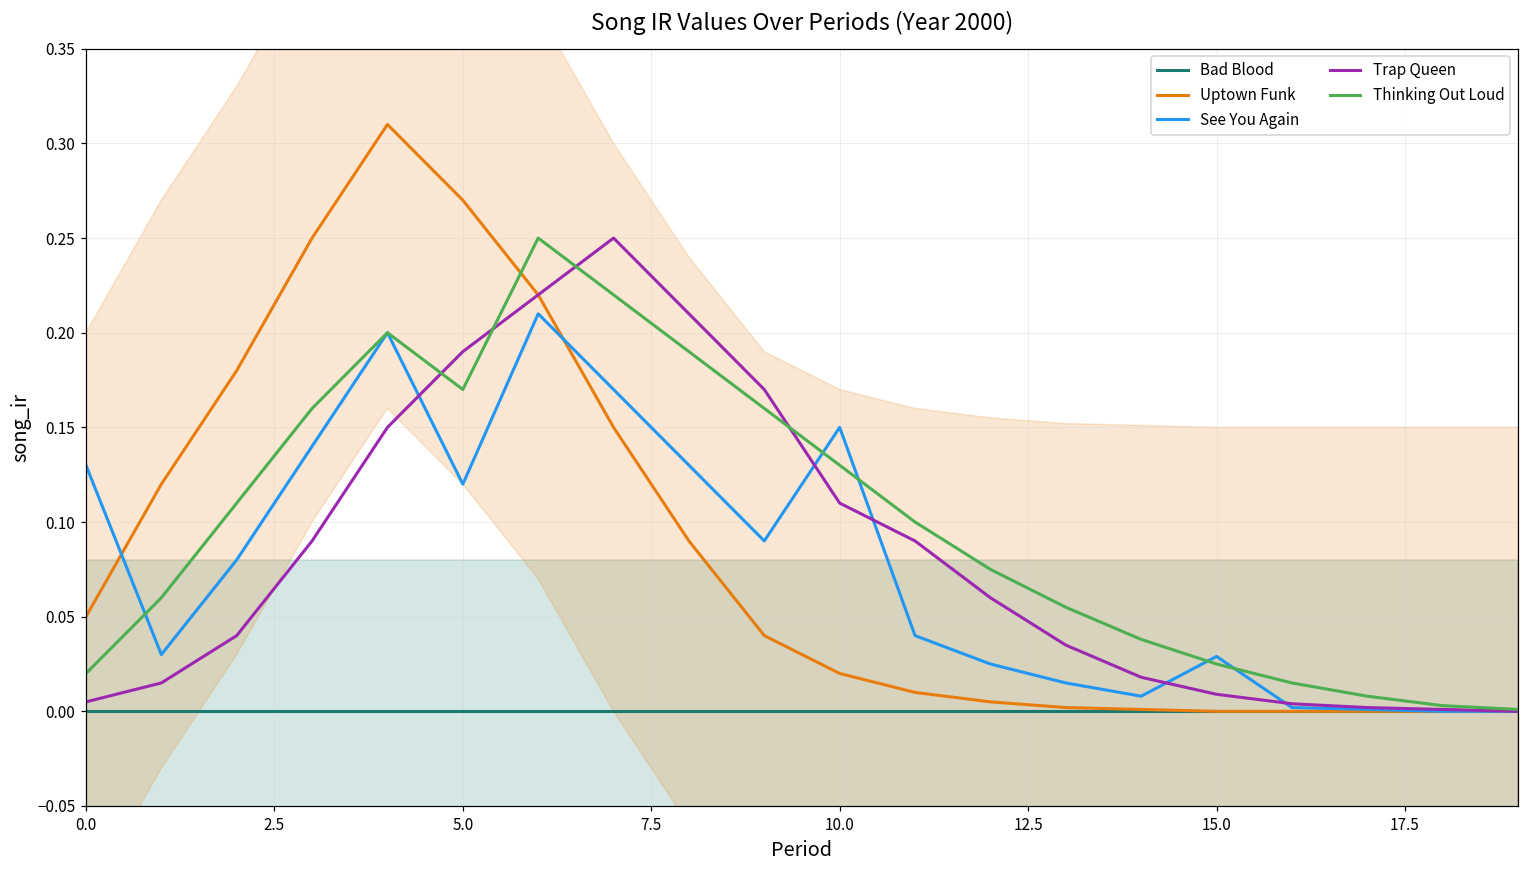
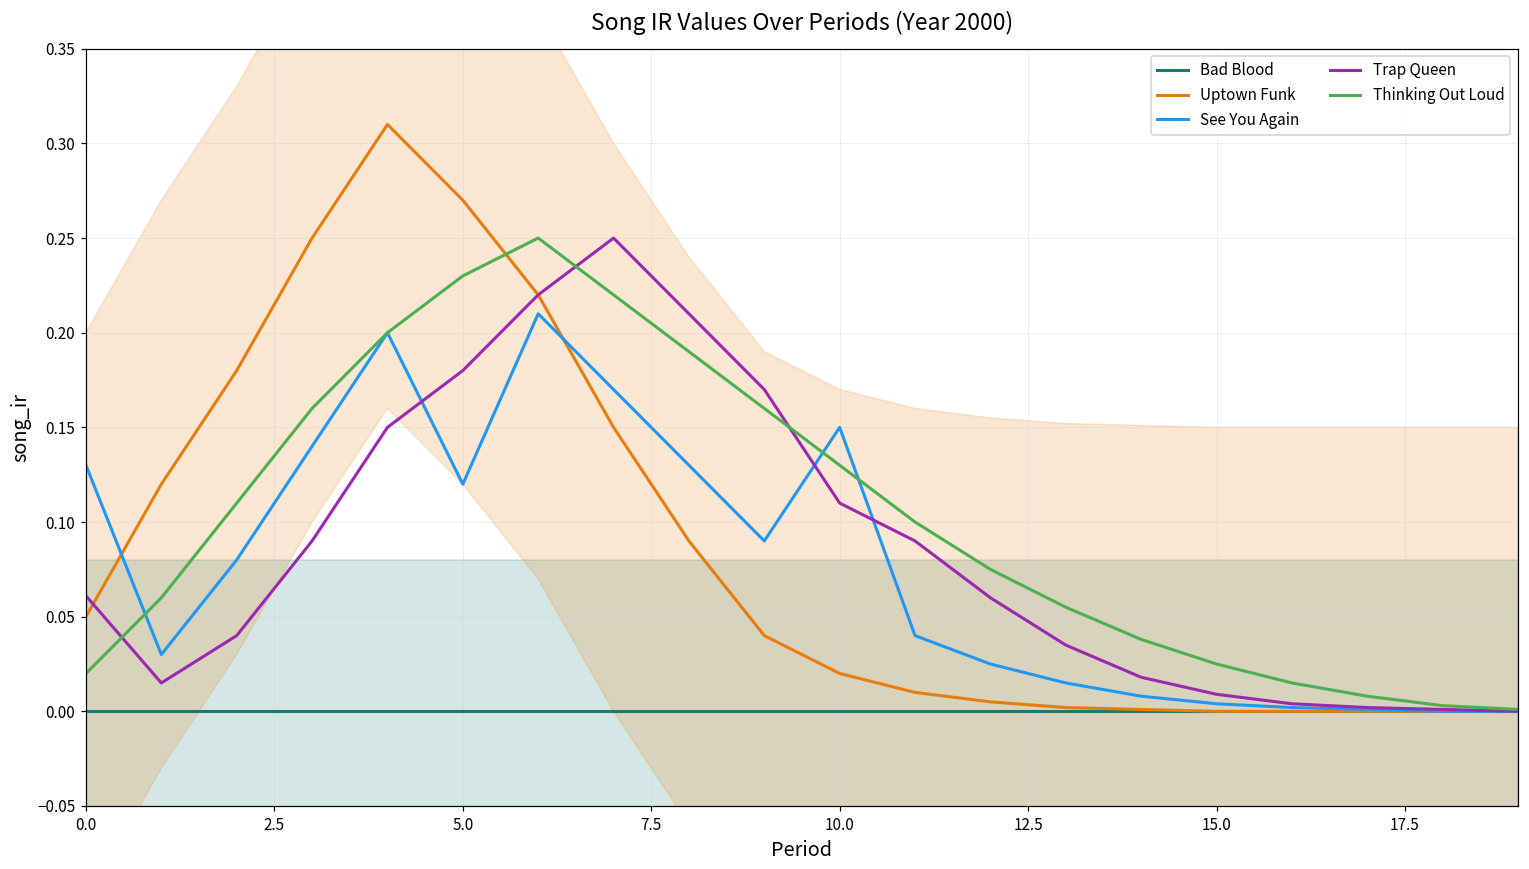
Trap Queen, 0.0: 0.005 -> 0.061
Trap Queen, 5.0: 0.19 -> 0.18
Thinking Out Loud, 5.0: 0.17 -> 0.23
See You Again, 15.0: 0.029 -> 0.004
